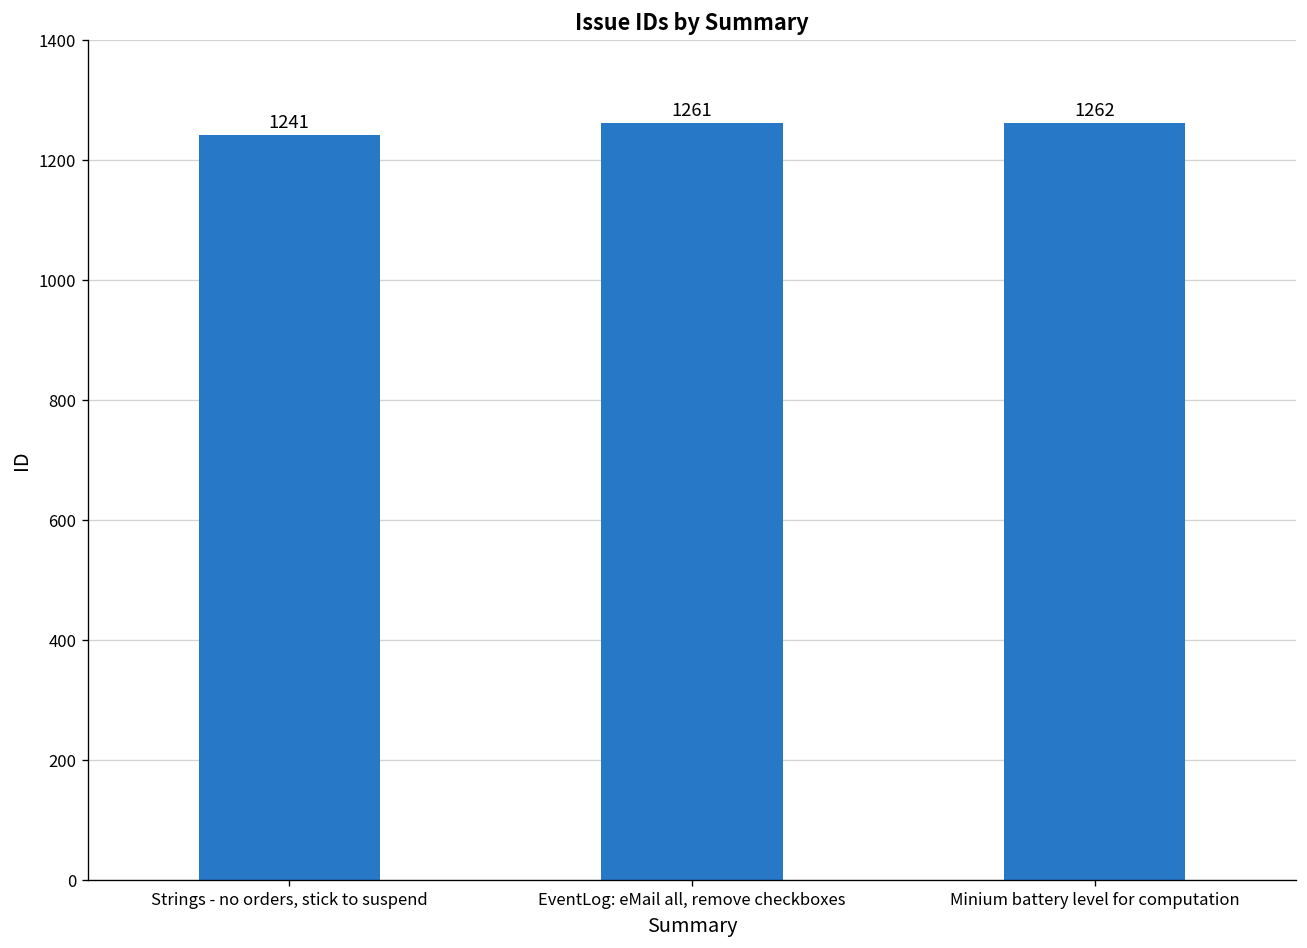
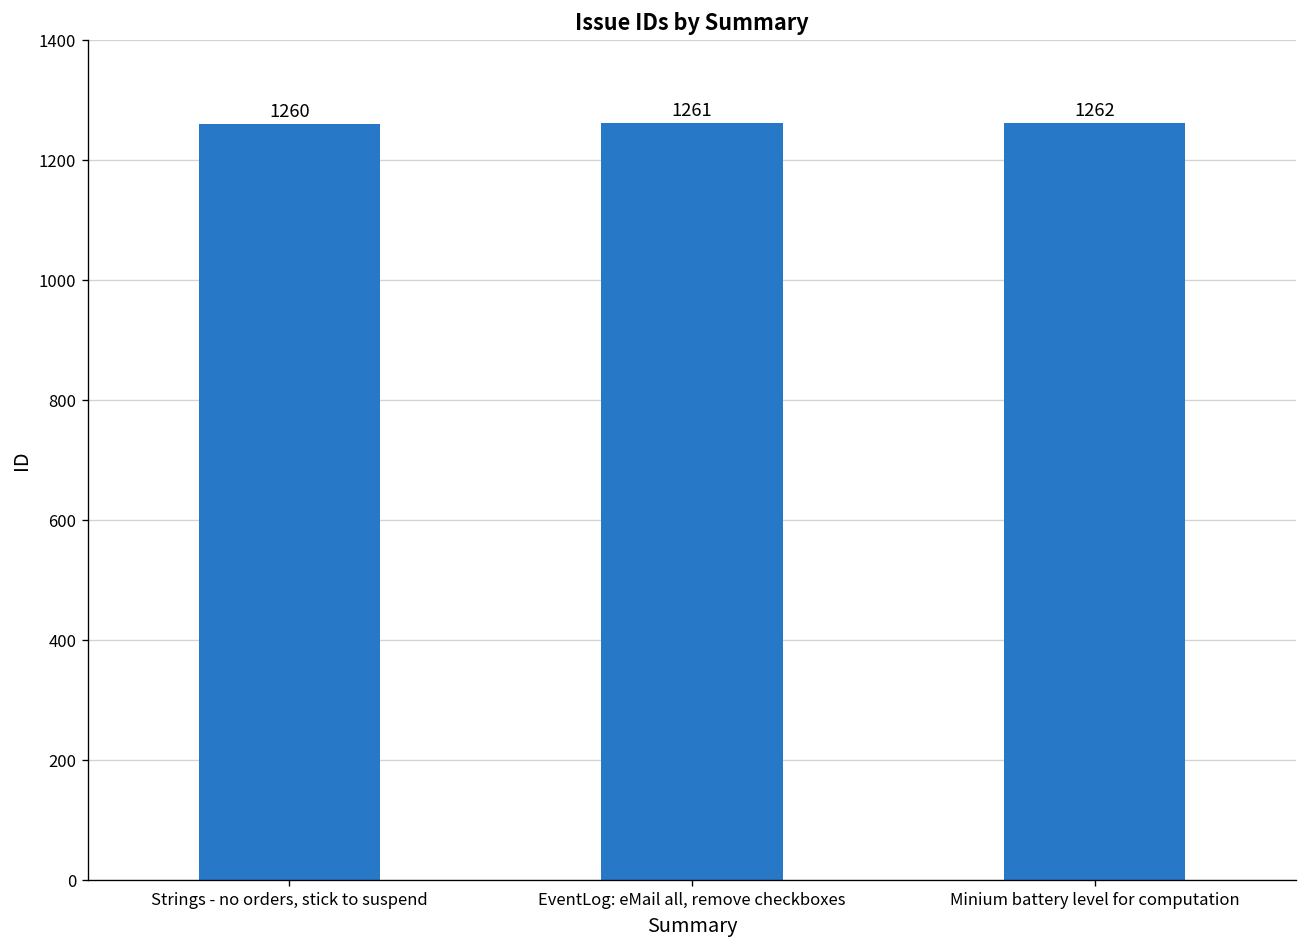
Strings - no orders, stick to suspend: 1241 -> 1260
